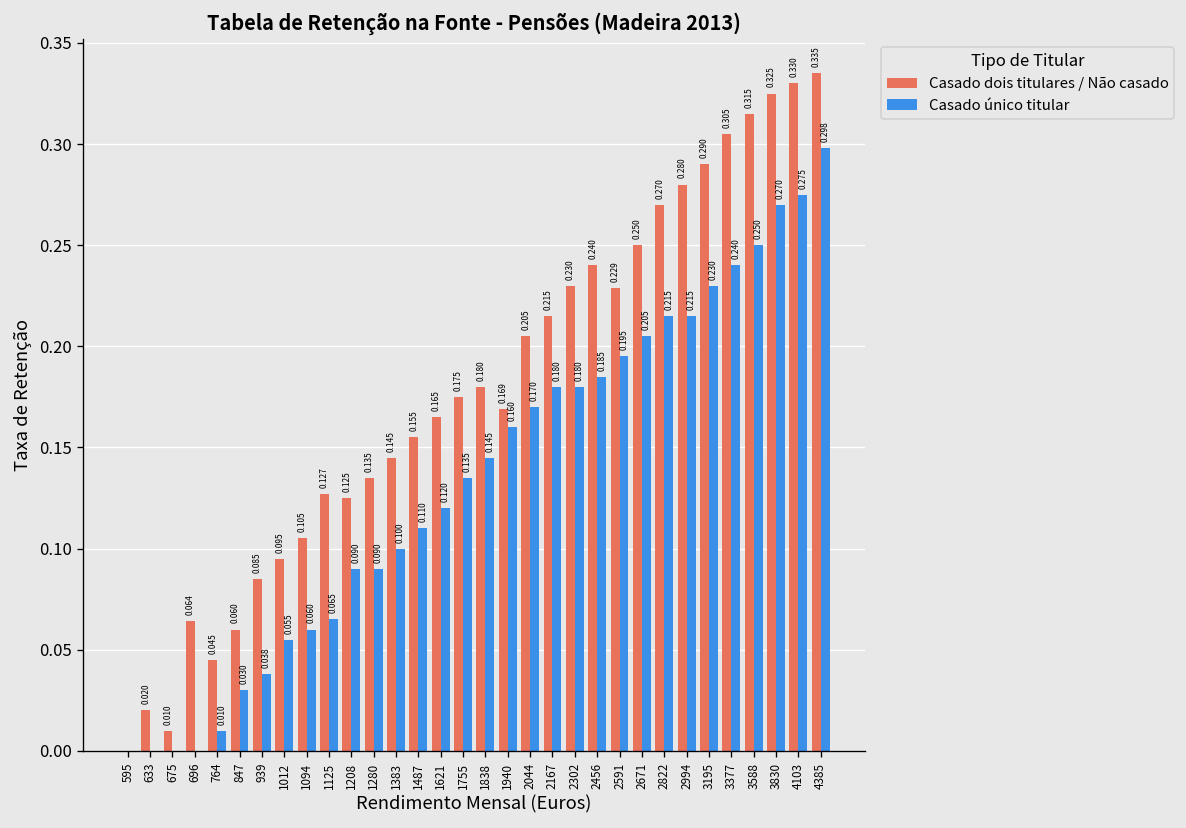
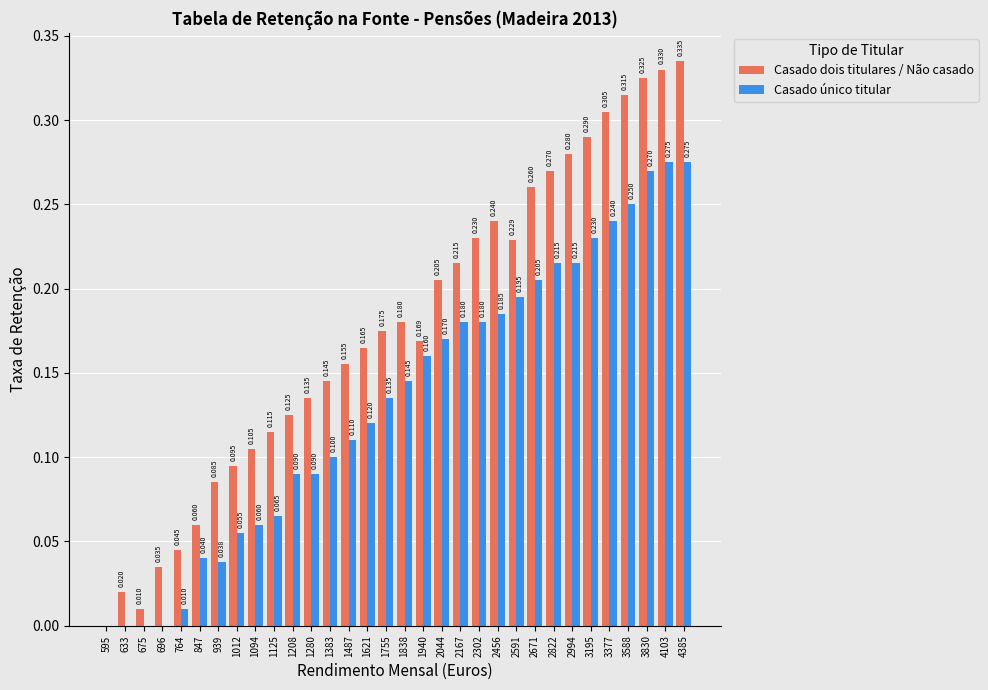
Casado dois titulares / Não casado, 696: 0.064 -> 0.035
Casado único titular, 847: 0.030 -> 0.040
Casado dois titulares / Não casado, 1125: 0.127 -> 0.115
Casado dois titulares / Não casado, 2671: 0.250 -> 0.260
Casado único titular, 4385: 0.298 -> 0.275
